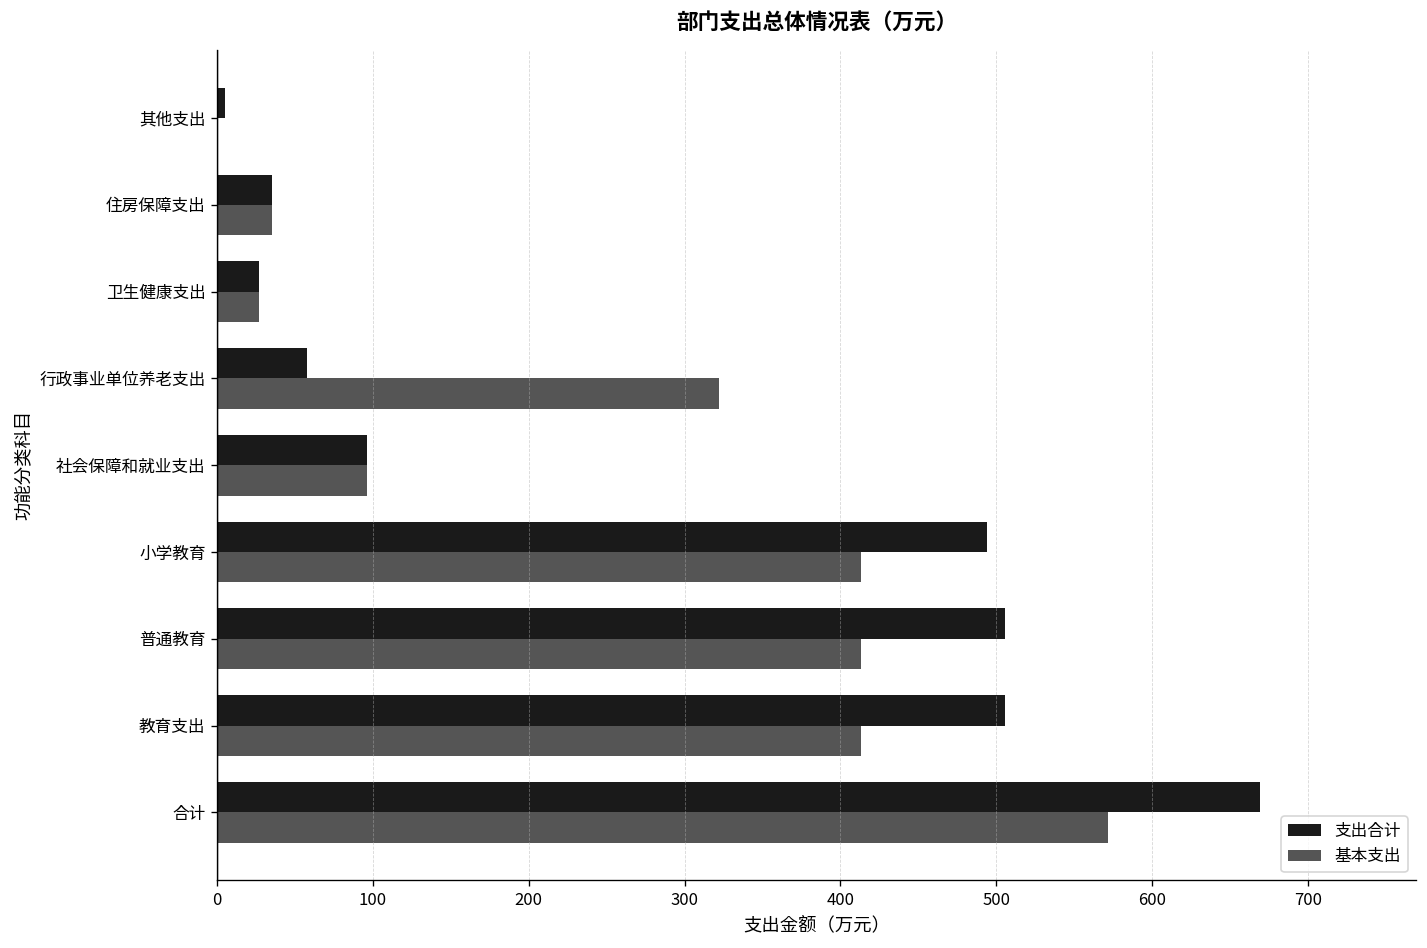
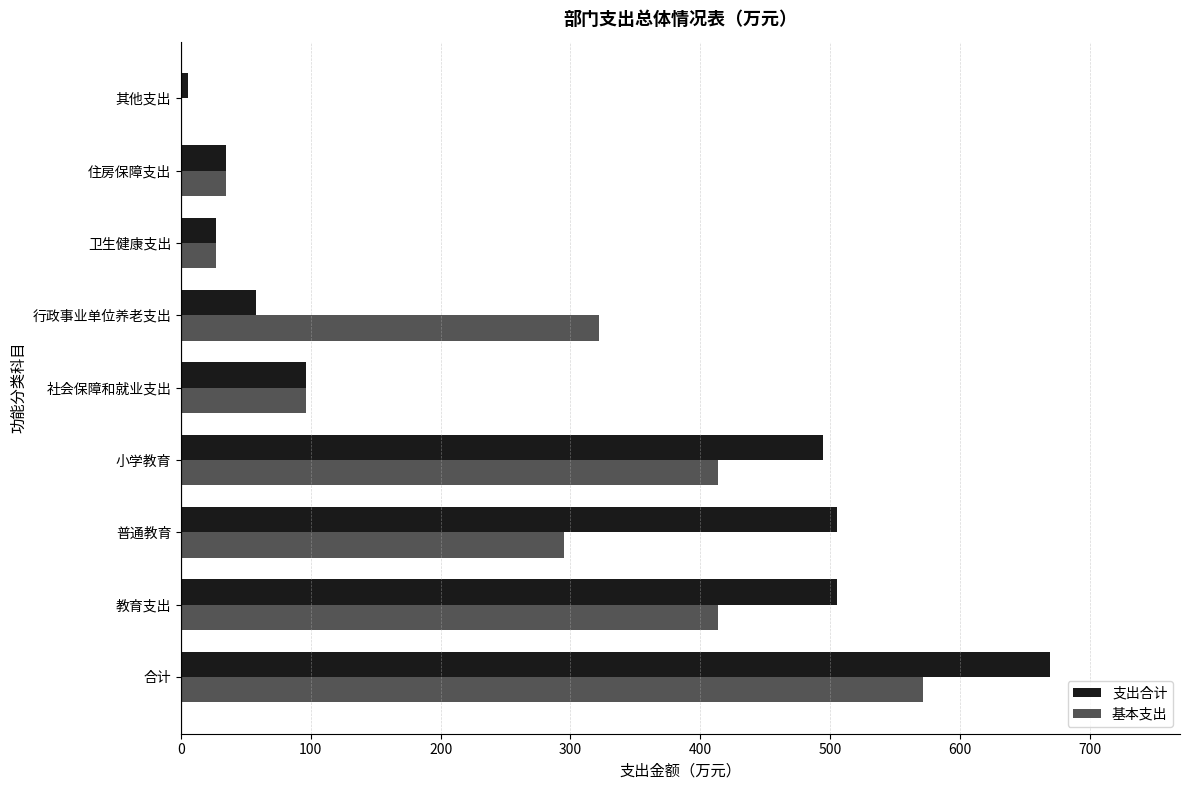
基本支出, 普通教育: 413 -> 295
